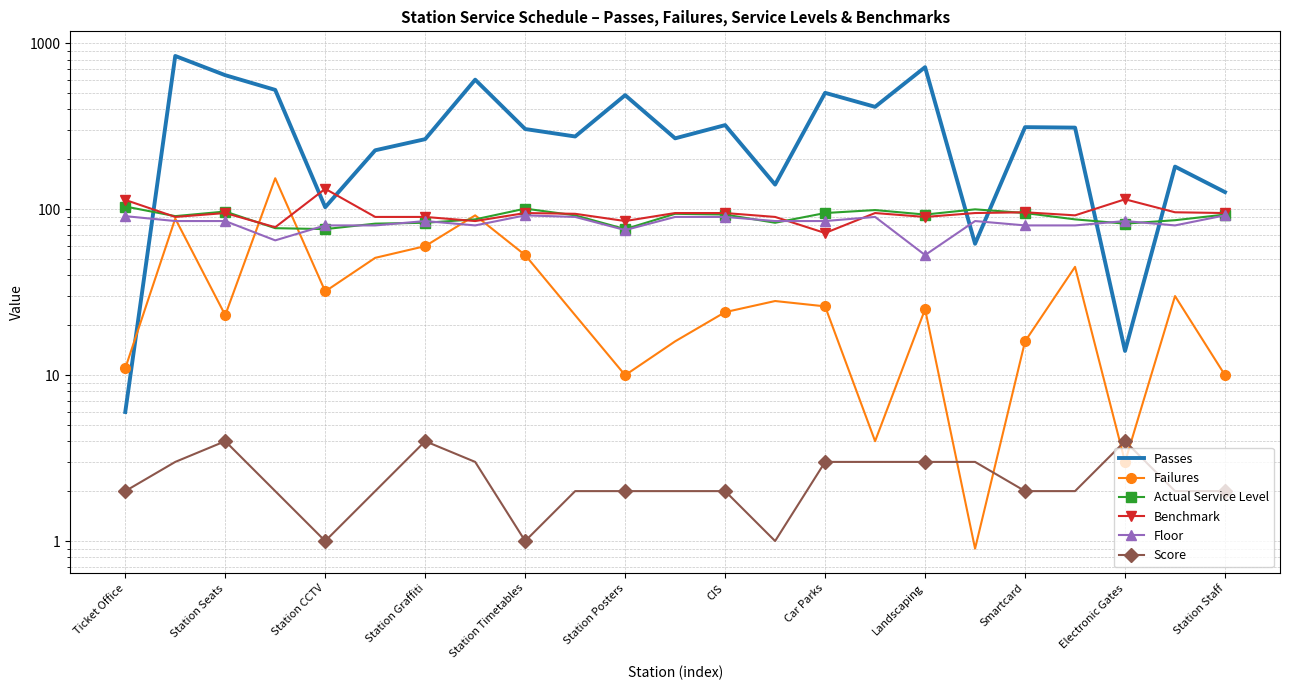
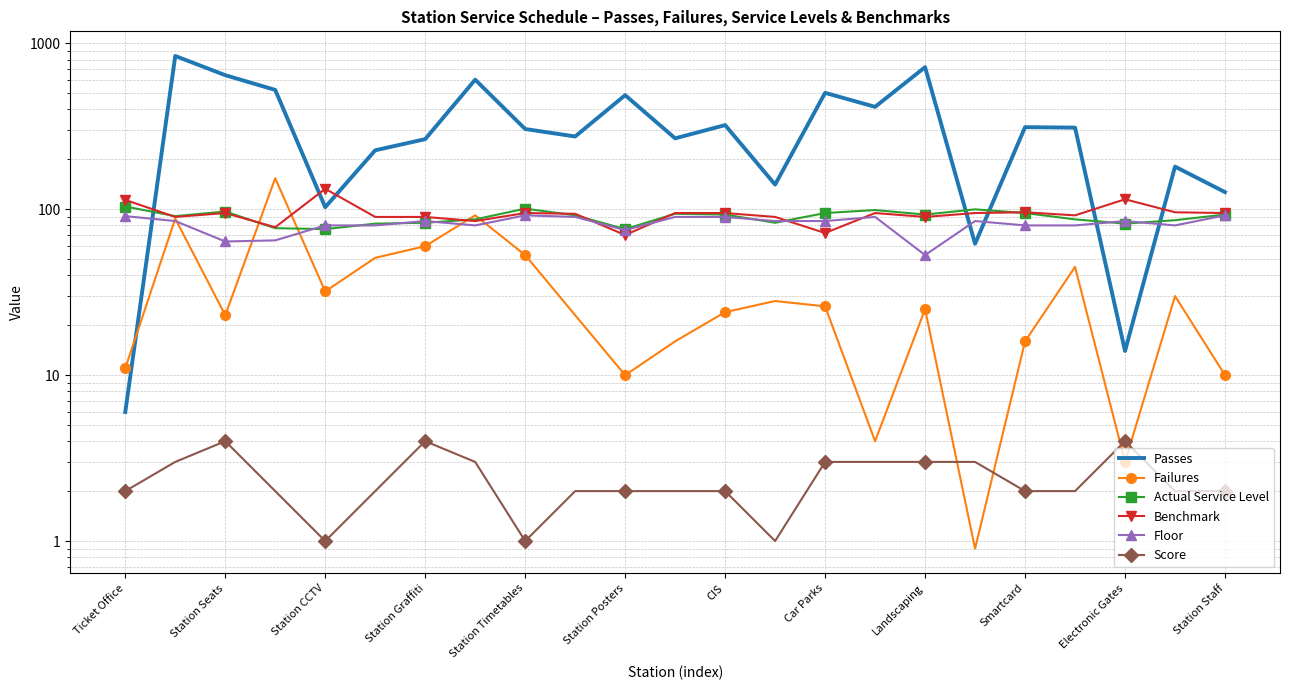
Floor, Station Seats: 90 -> 64
Benchmark, Station Posters: 90 -> 70
